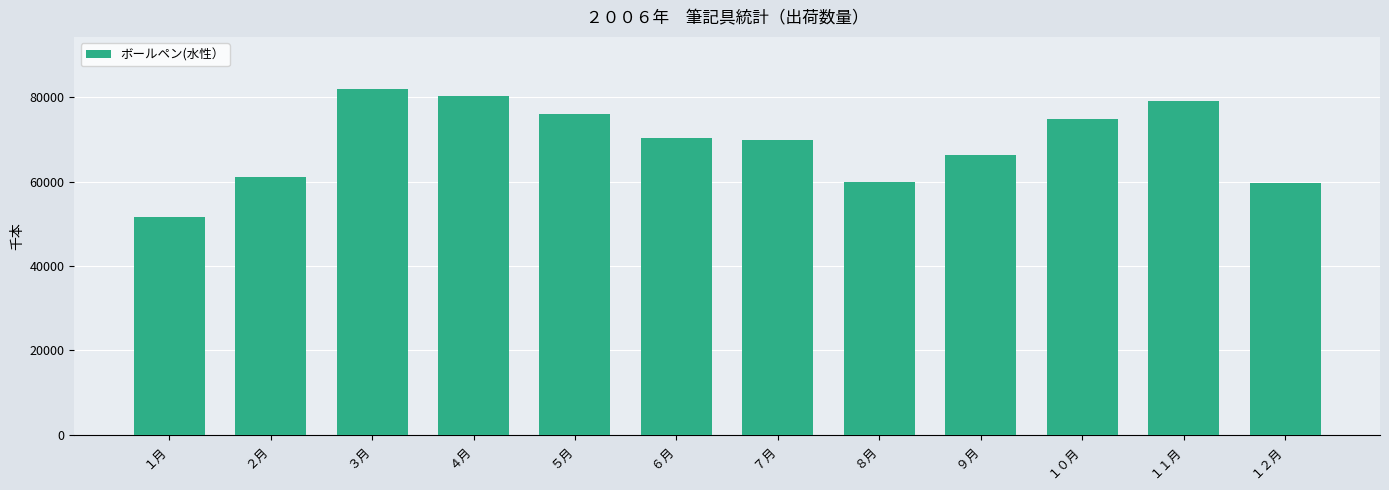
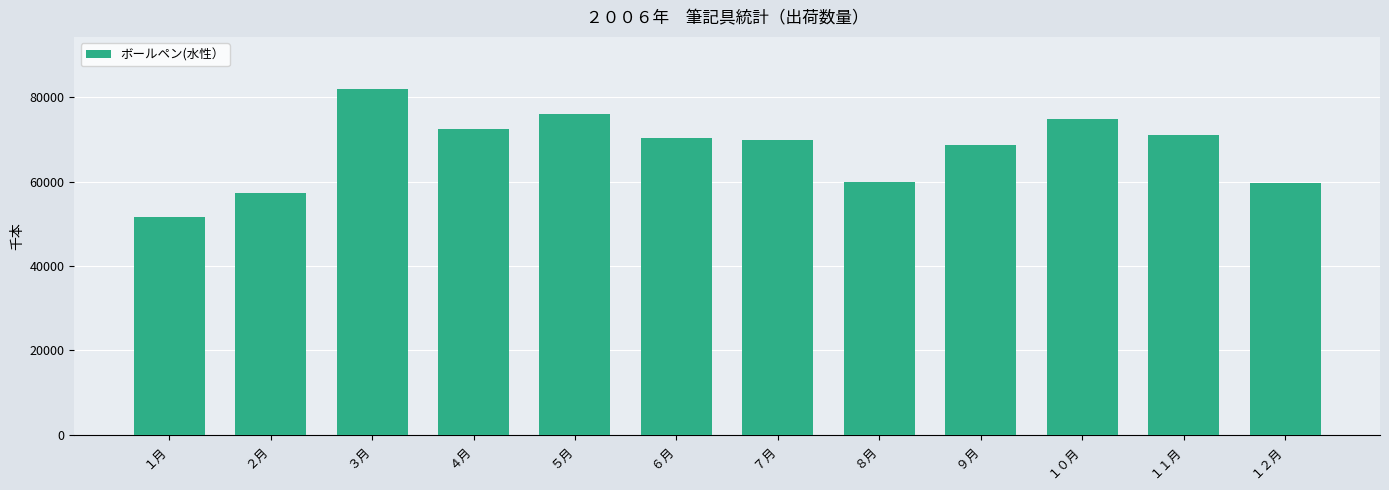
２月: 61000 -> 57000
４月: 80000 -> 72000
９月: 66000 -> 69000
１１月: 79000 -> 71000
